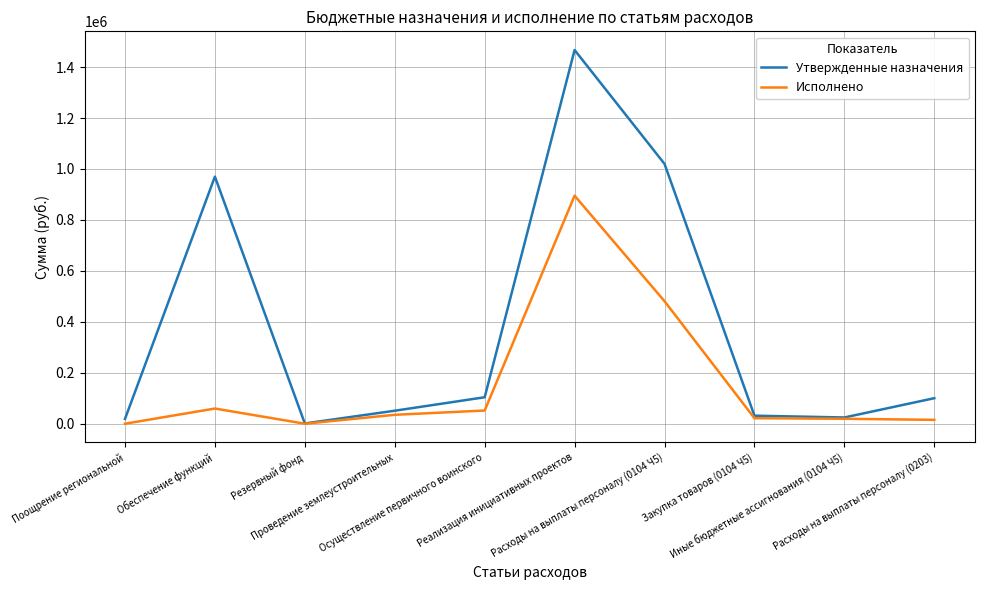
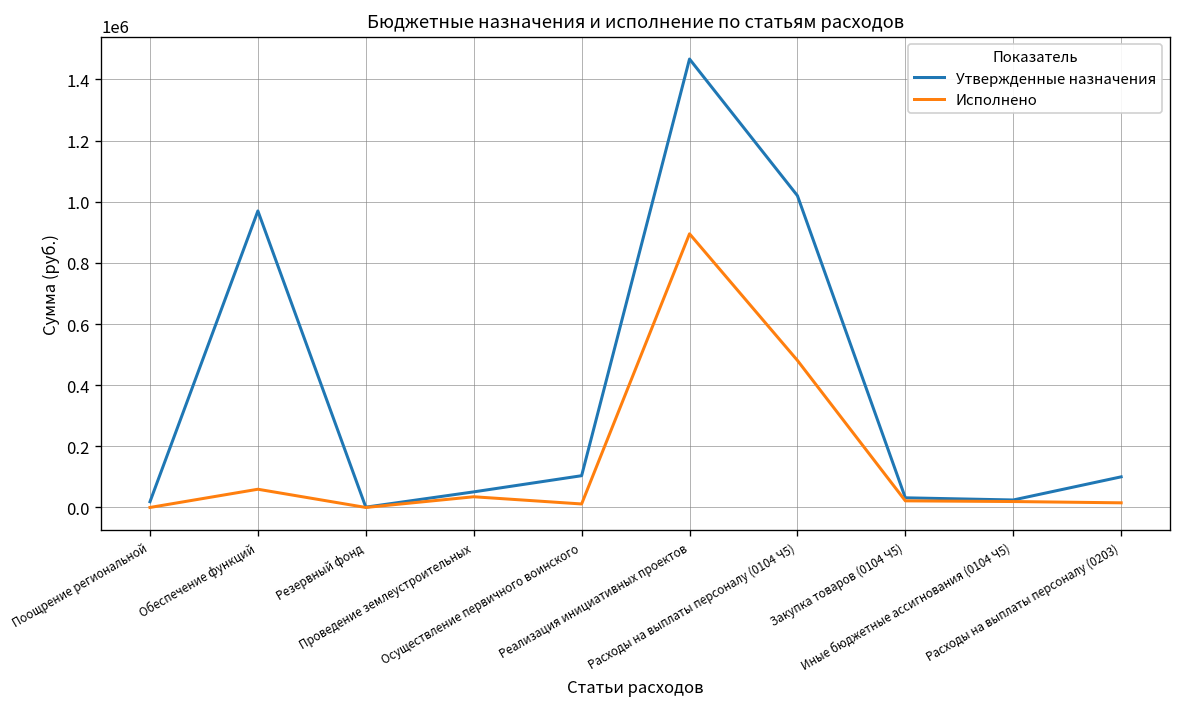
Исполнено, Осуществление первичного воинского: 50000 -> 10000
